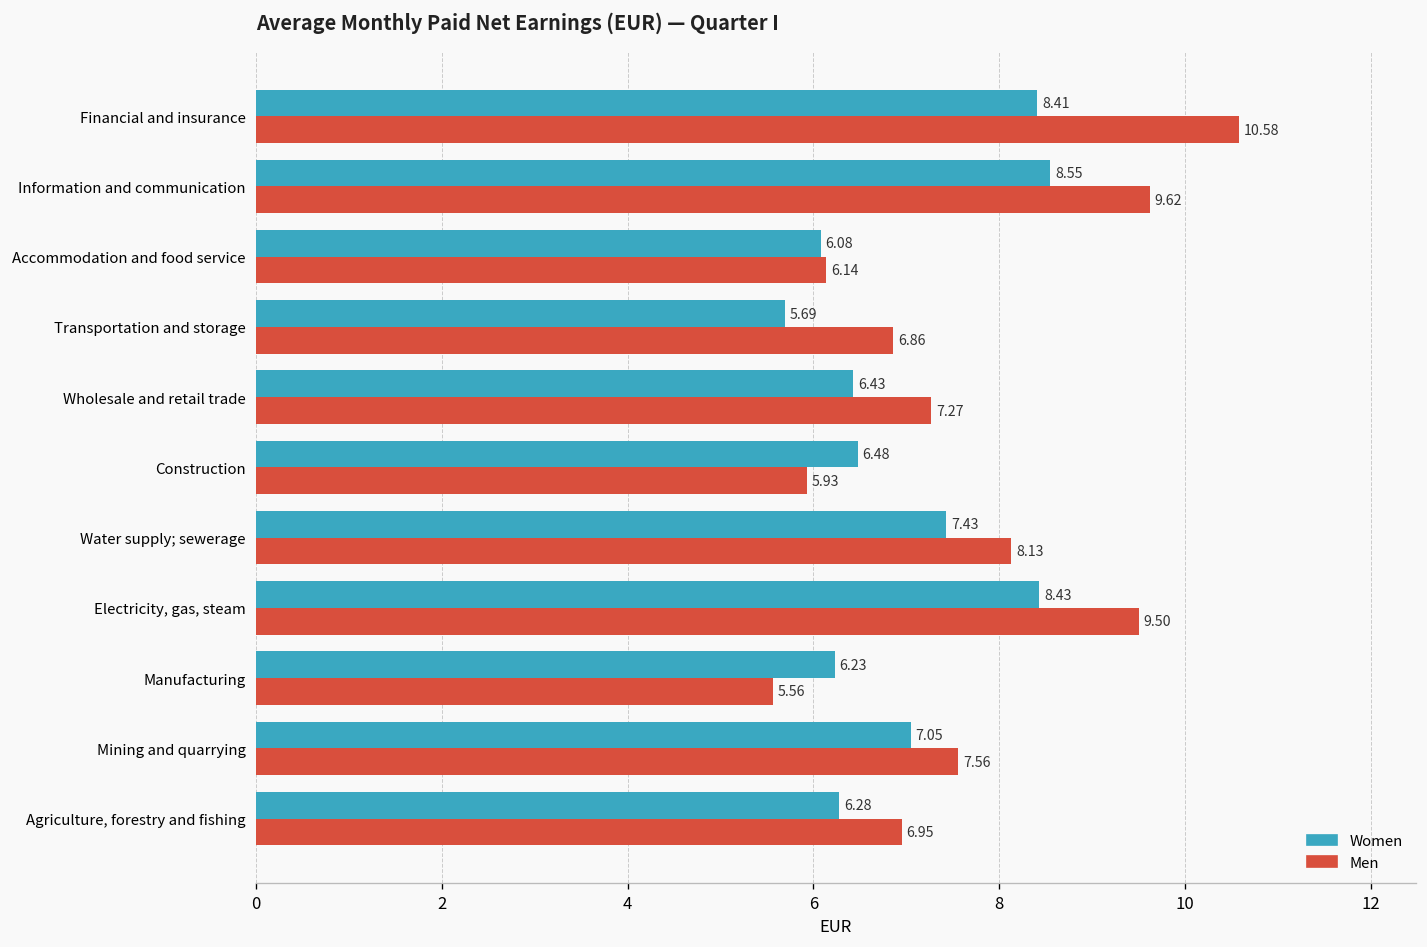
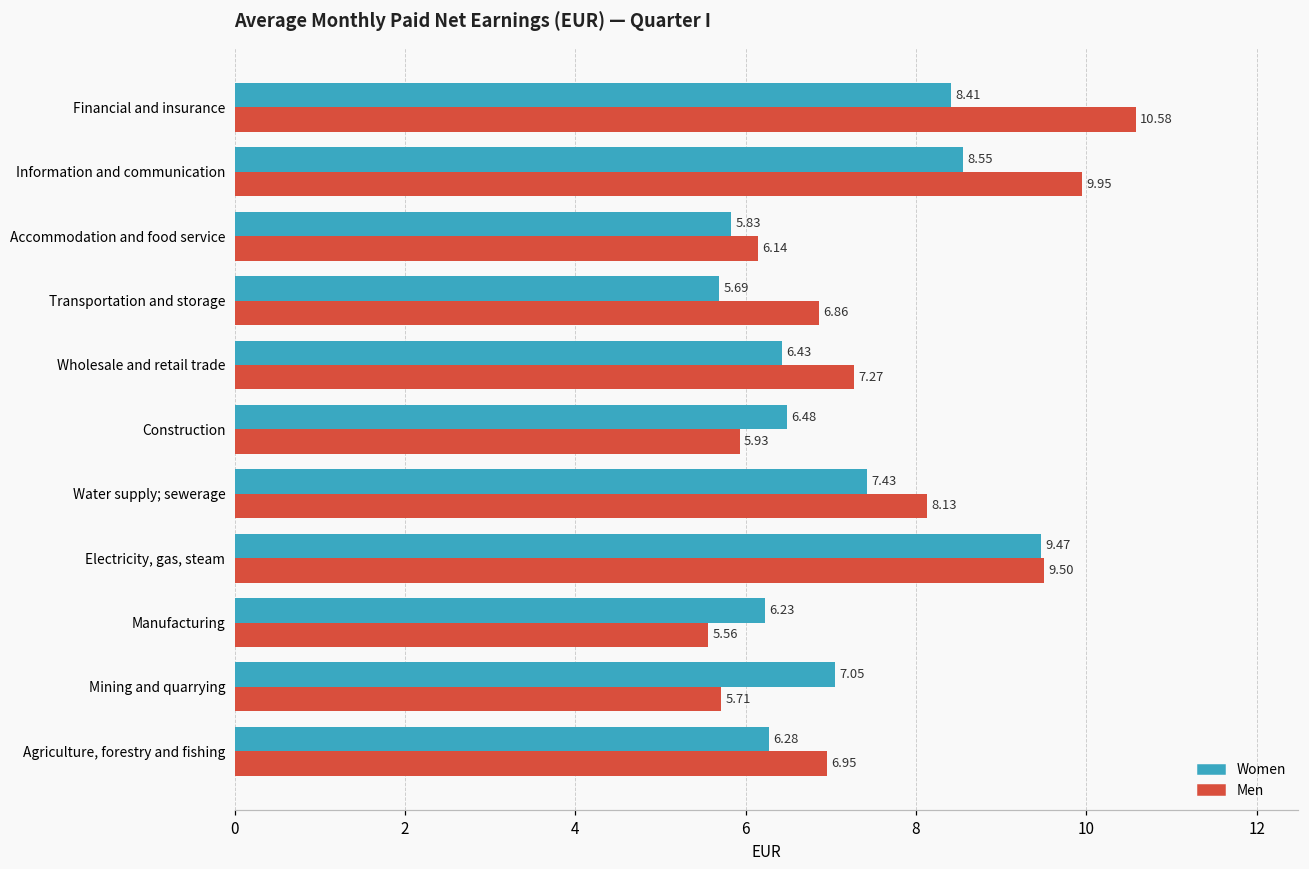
Men, Information and communication: 9.62 -> 9.95
Women, Accommodation and food service: 6.08 -> 5.83
Women, Electricity, gas, steam: 8.43 -> 9.47
Men, Mining and quarrying: 7.56 -> 5.71
